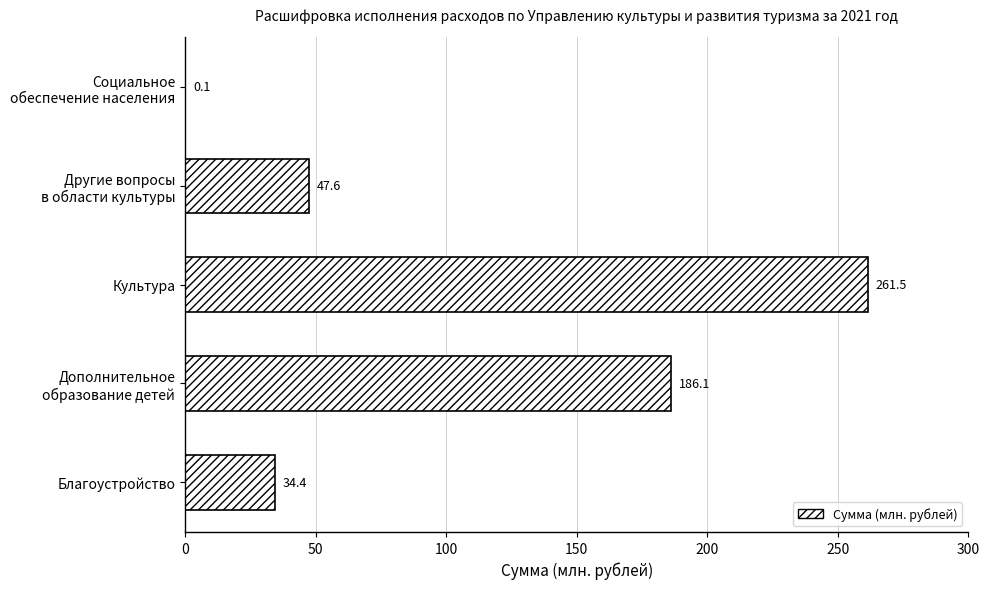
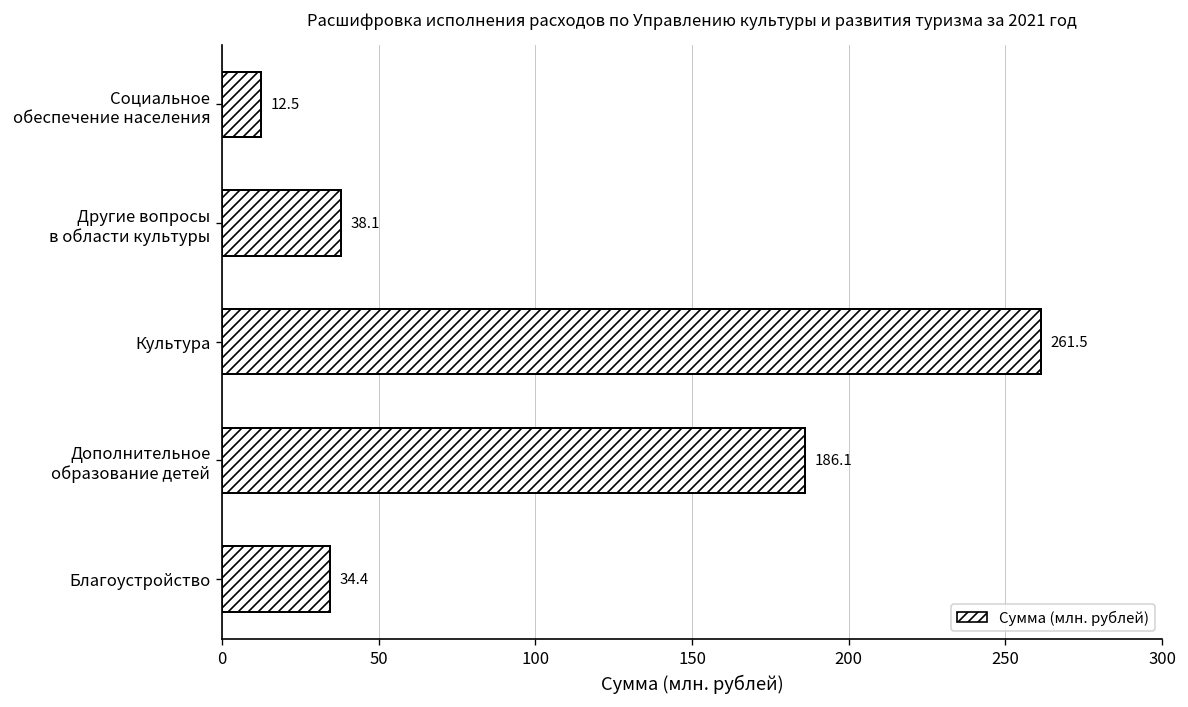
Социальное обеспечение населения: 0.1 -> 12.5
Другие вопросы в области культуры: 47.6 -> 38.1
